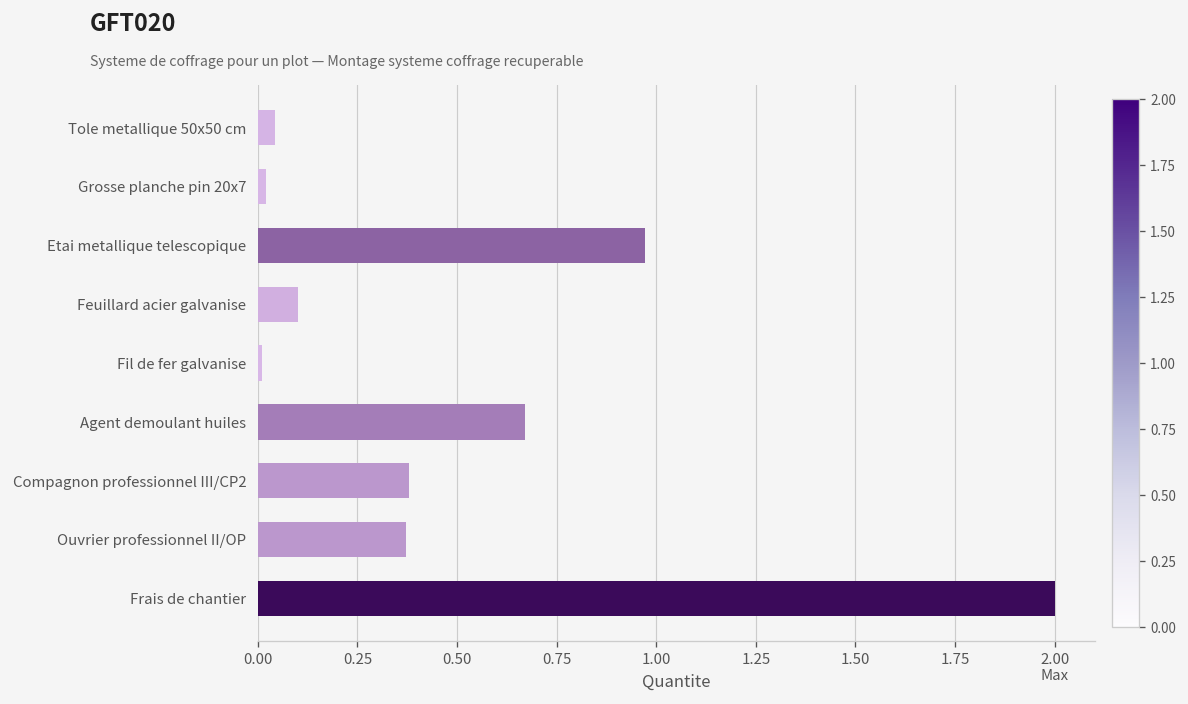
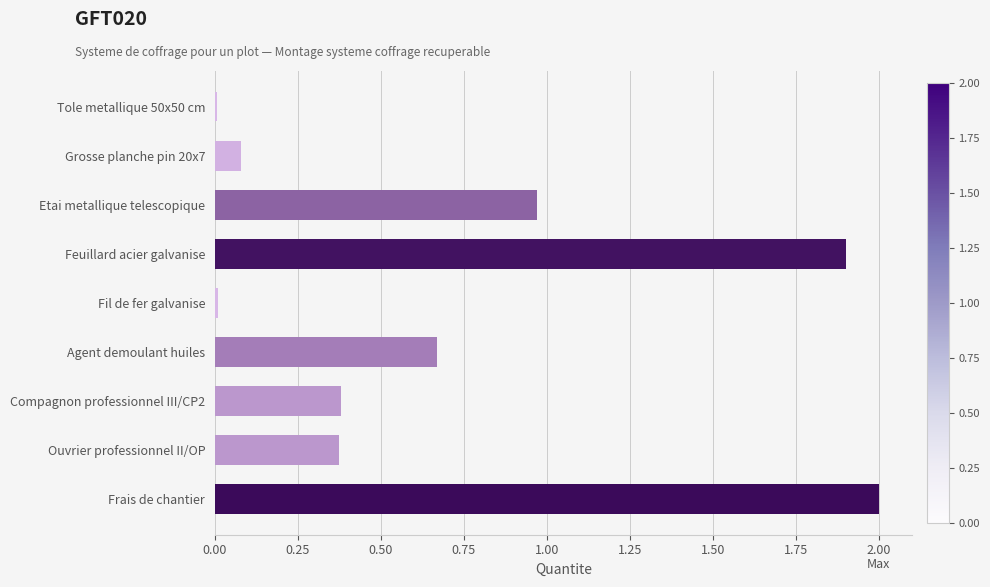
Tole metallique 50x50 cm: 0.04 -> 0.01
Grosse planche pin 20x7: 0.02 -> 0.08
Feuillard acier galvanise: 0.1 -> 1.9
